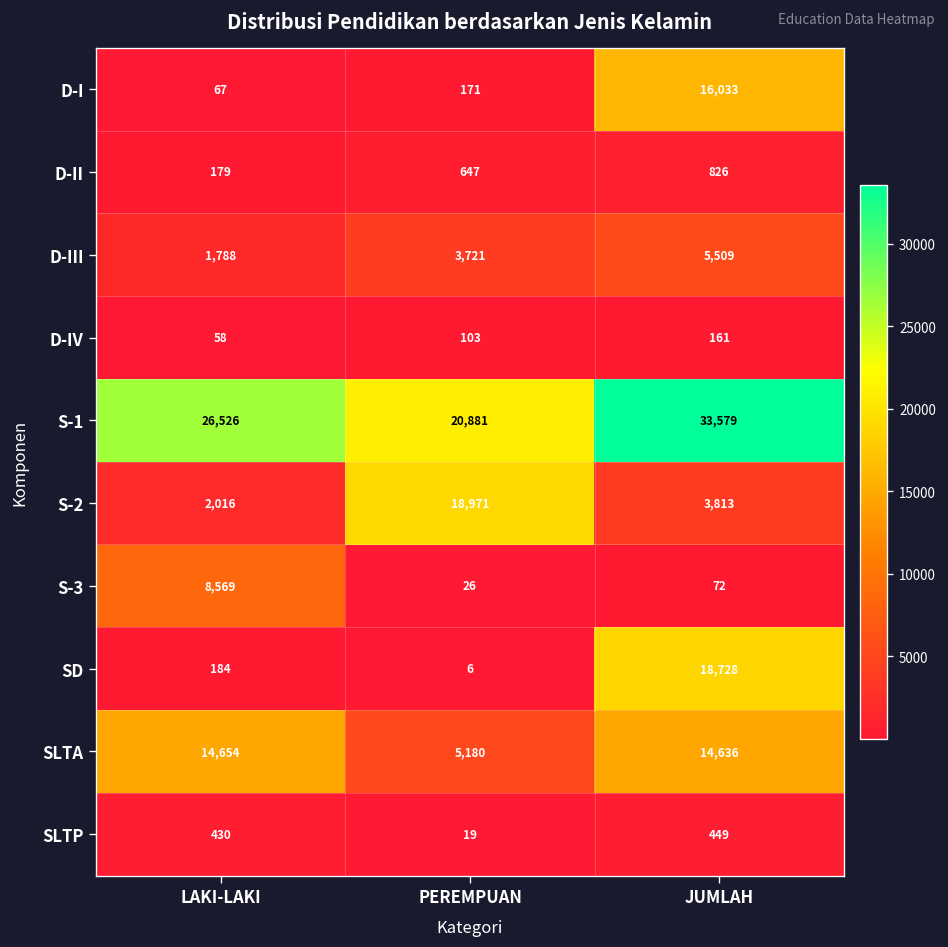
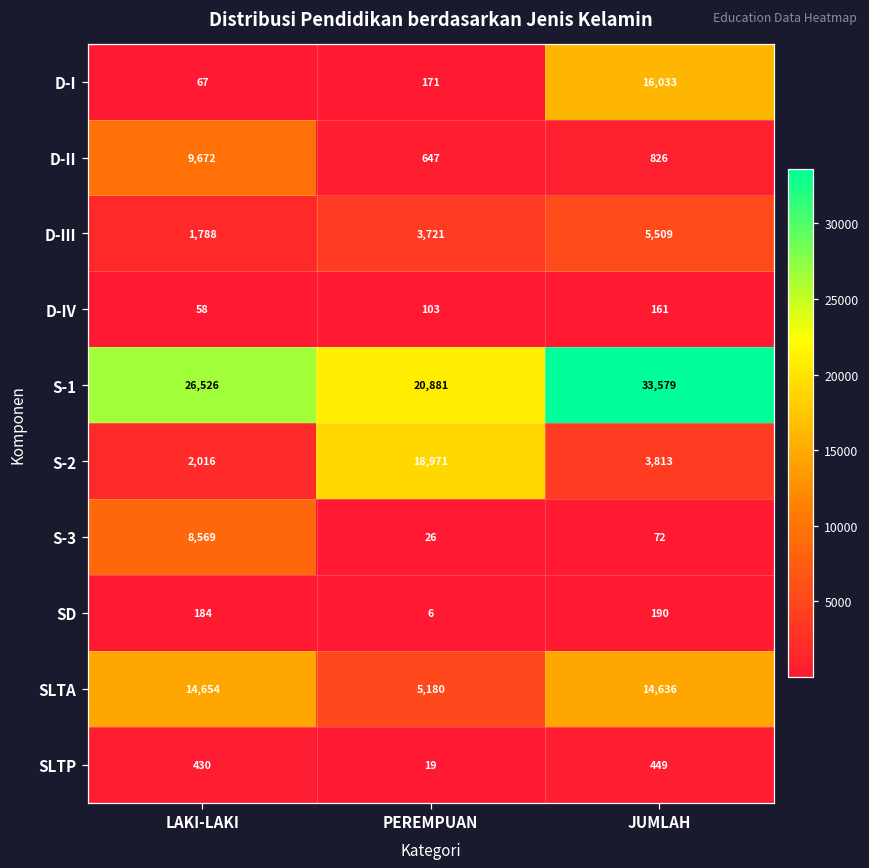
D-II, LAKI-LAKI: 179 -> 9,672
SD, JUMLAH: 18,728 -> 190
